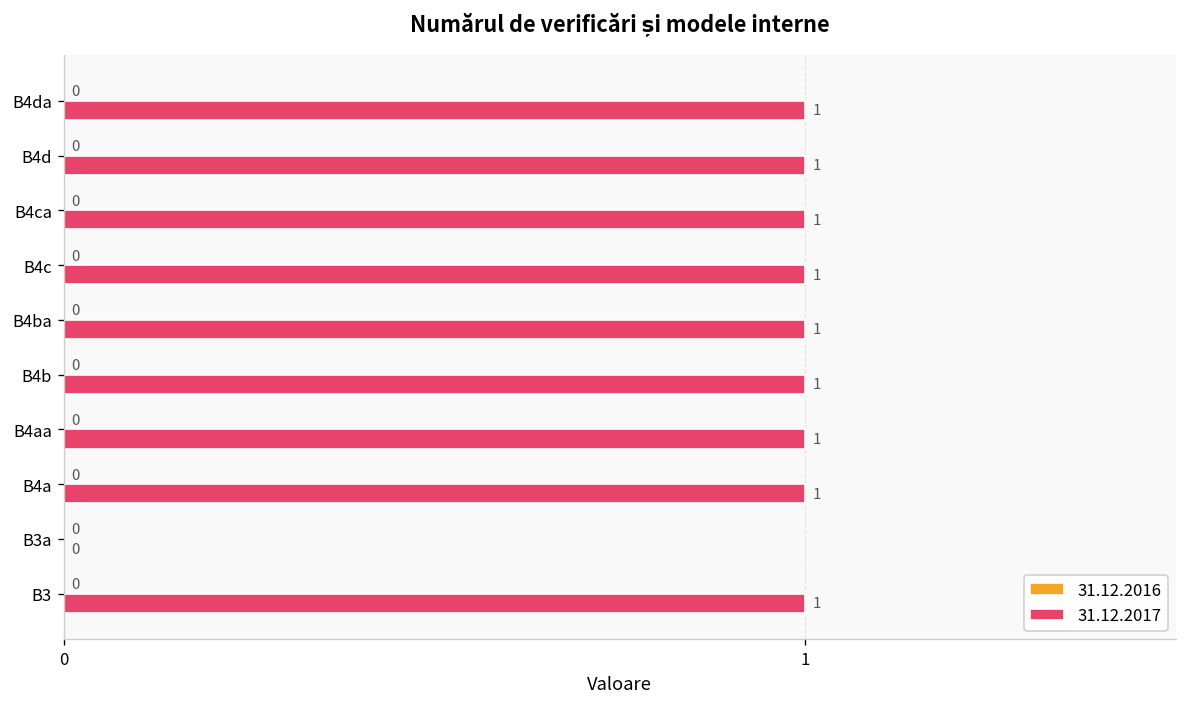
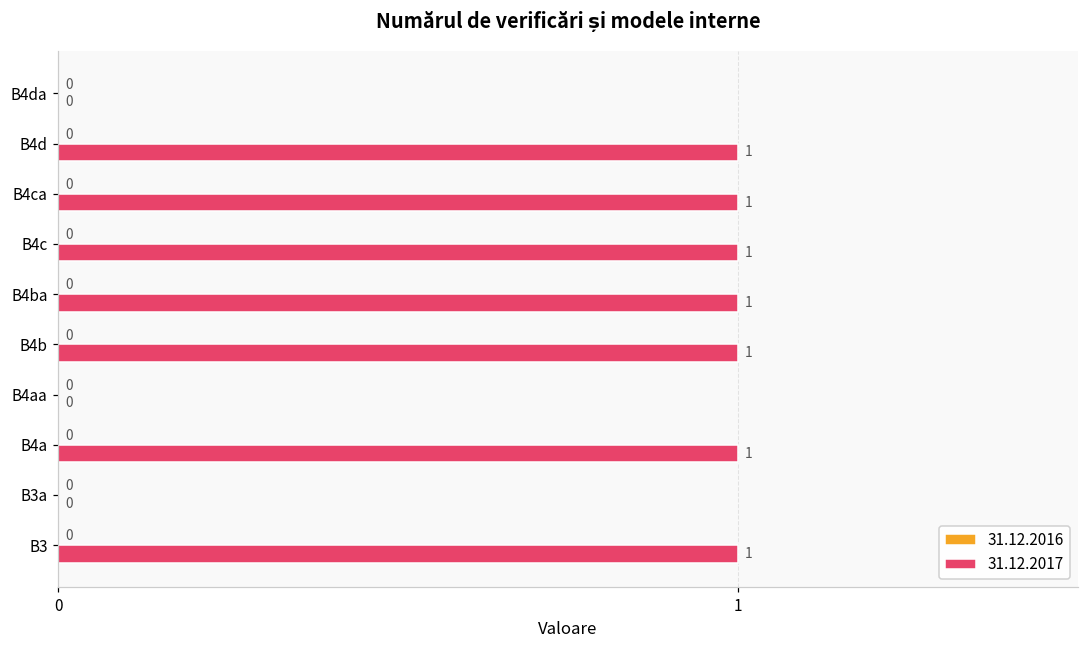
31.12.2017, B4da: 1 -> 0
31.12.2017, B4aa: 1 -> 0
